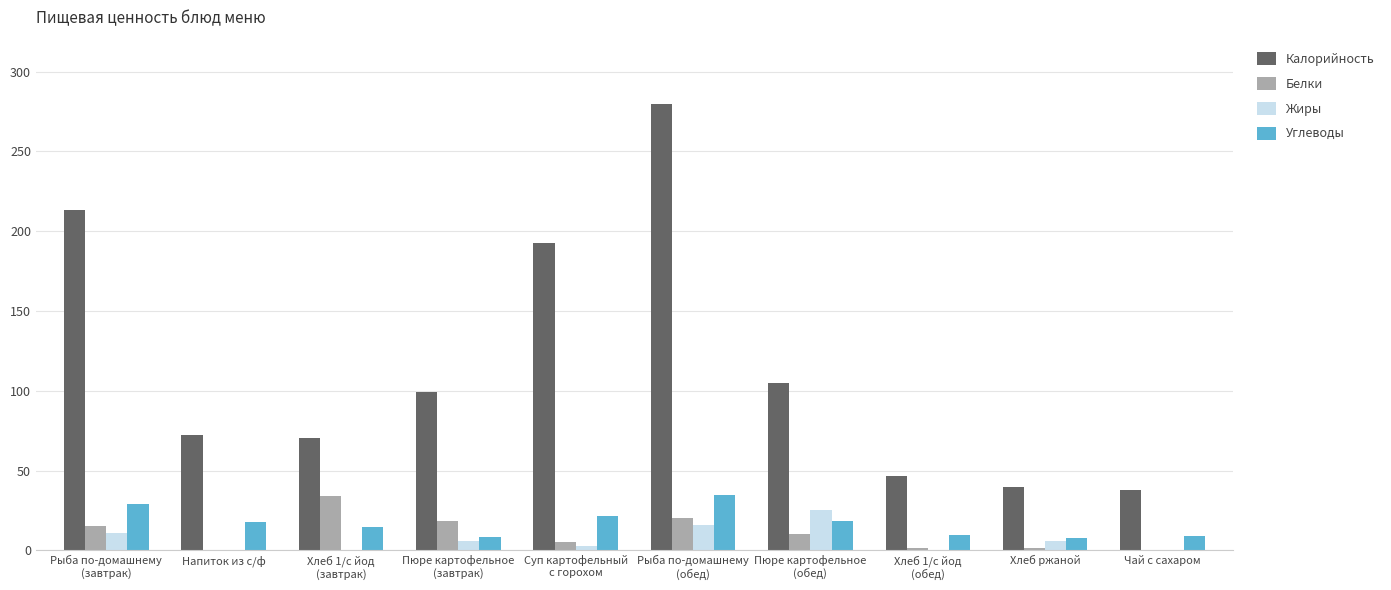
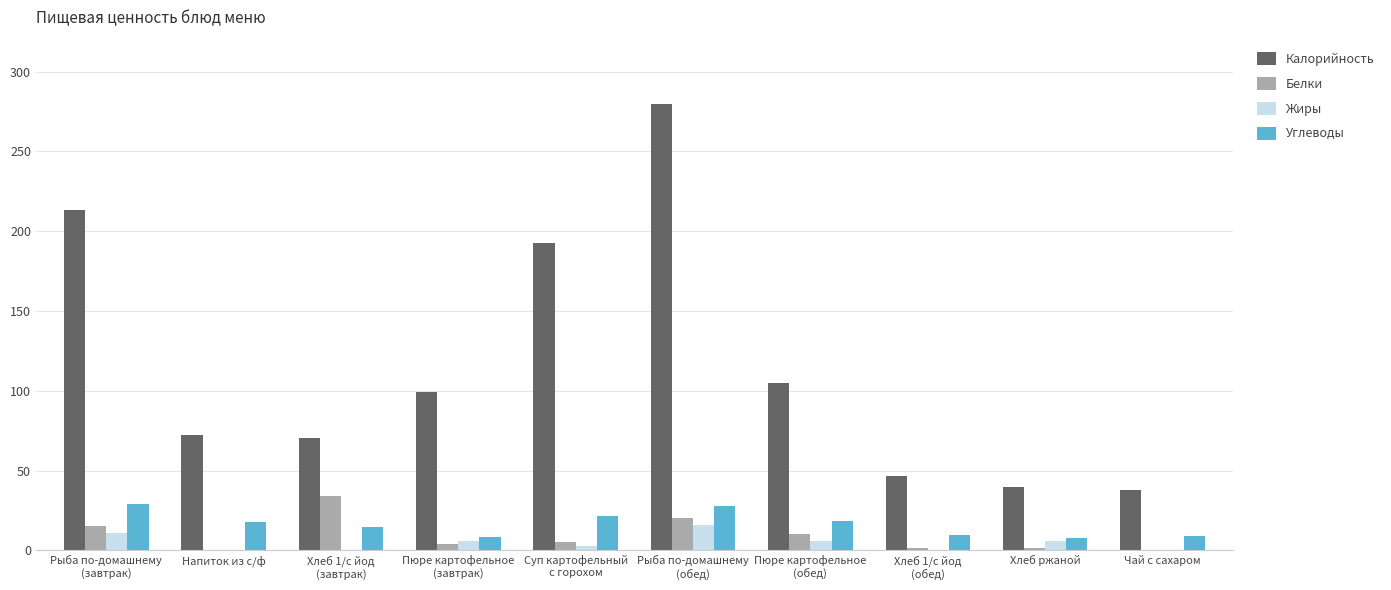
Белки, Пюре картофельное (завтрак): 19 -> 4
Углеводы, Рыба по-домашнему (обед): 35 -> 28
Жиры, Пюре картофельное (обед): 25 -> 6
